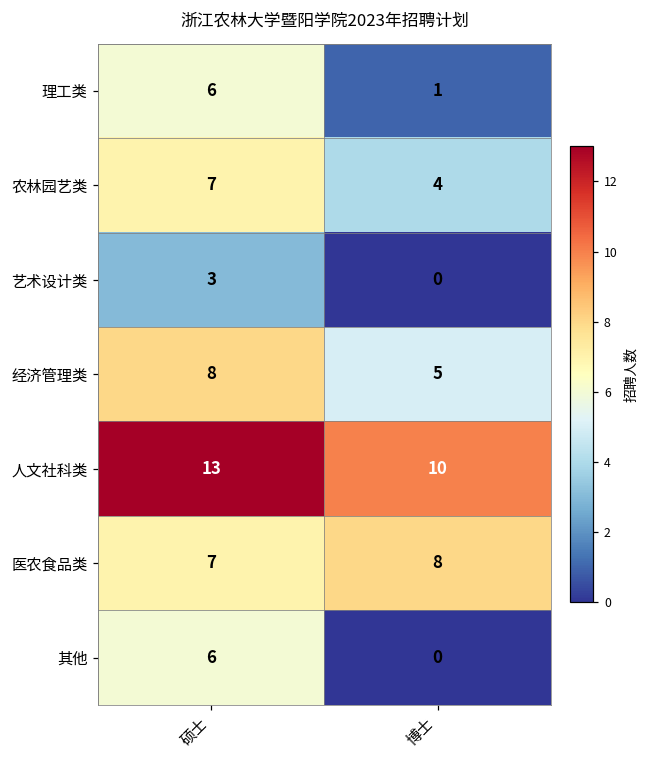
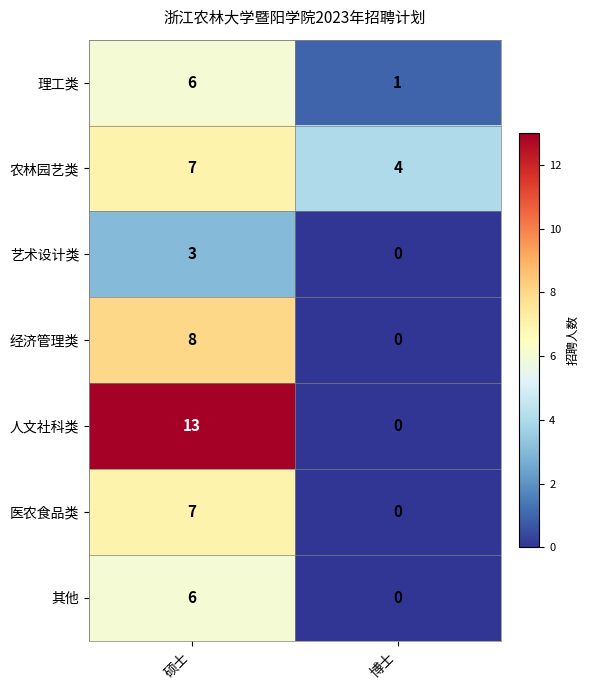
经济管理类, 博士: 5 -> 0
人文社科类, 博士: 10 -> 0
医农食品类, 博士: 8 -> 0
